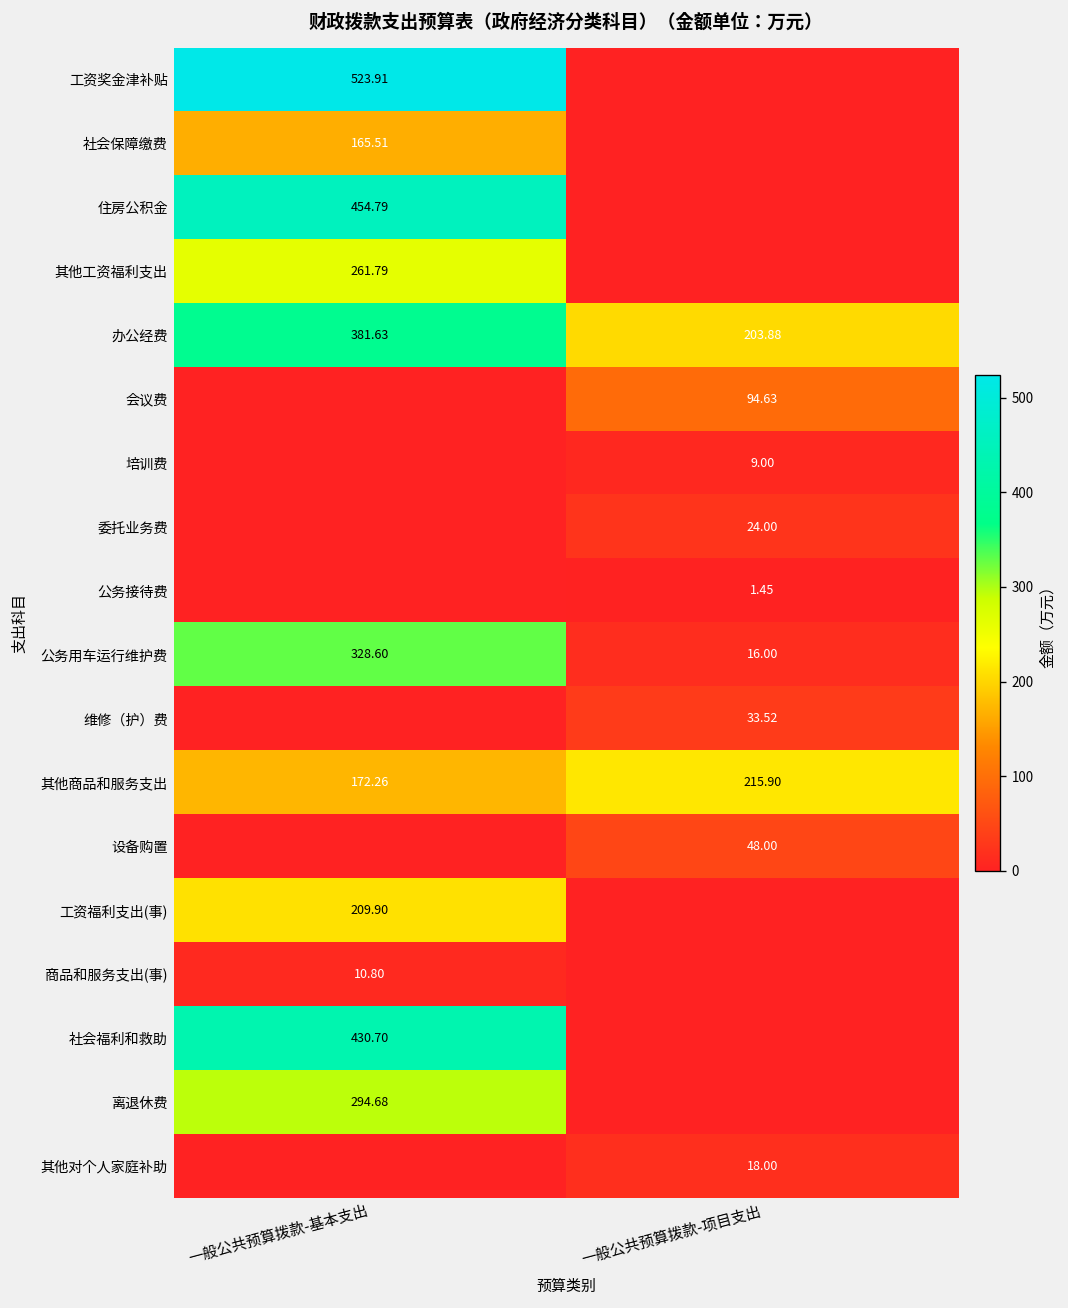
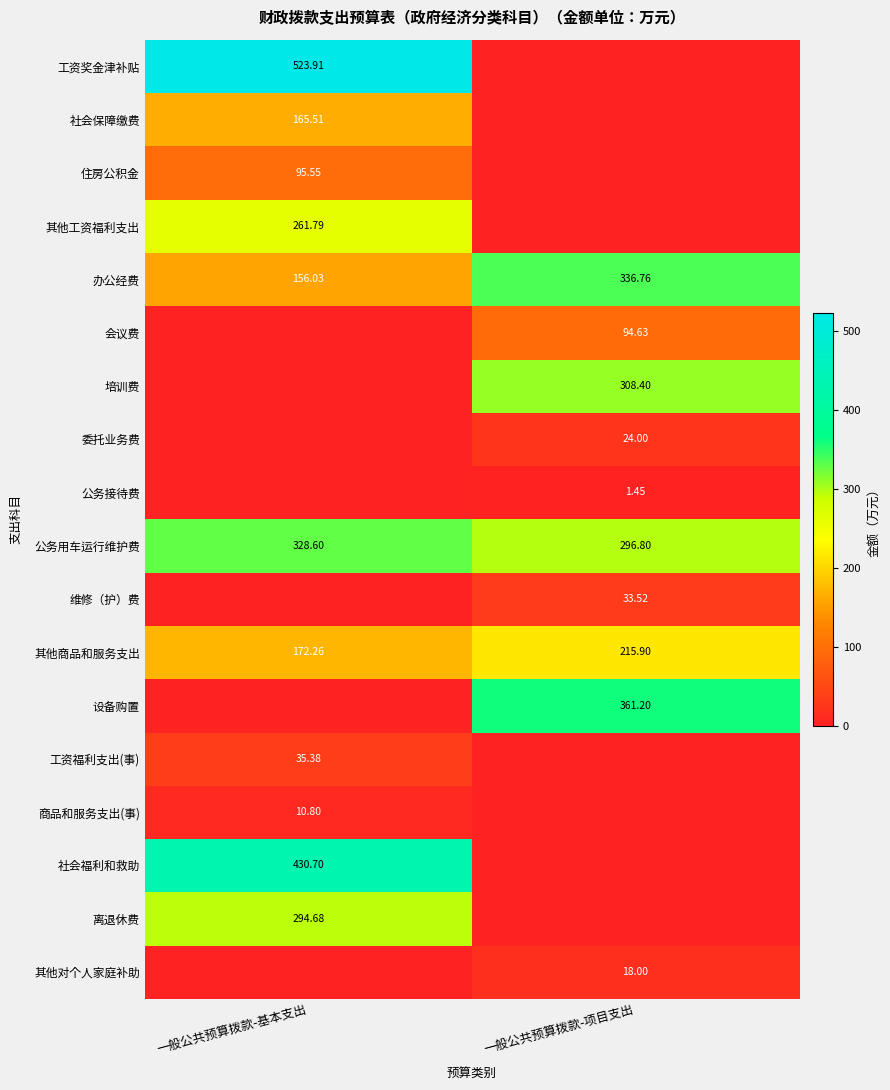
住房公积金, 一般公共预算拨款-基本支出: 454.79 -> 95.55
办公经费, 一般公共预算拨款-基本支出: 381.63 -> 156.03
办公经费, 一般公共预算拨款-项目支出: 203.88 -> 336.76
培训费, 一般公共预算拨款-项目支出: 9.00 -> 308.40
公务用车运行维护费, 一般公共预算拨款-项目支出: 16.00 -> 296.80
设备购置, 一般公共预算拨款-项目支出: 48.00 -> 361.20
工资福利支出(事), 一般公共预算拨款-基本支出: 209.90 -> 35.38
